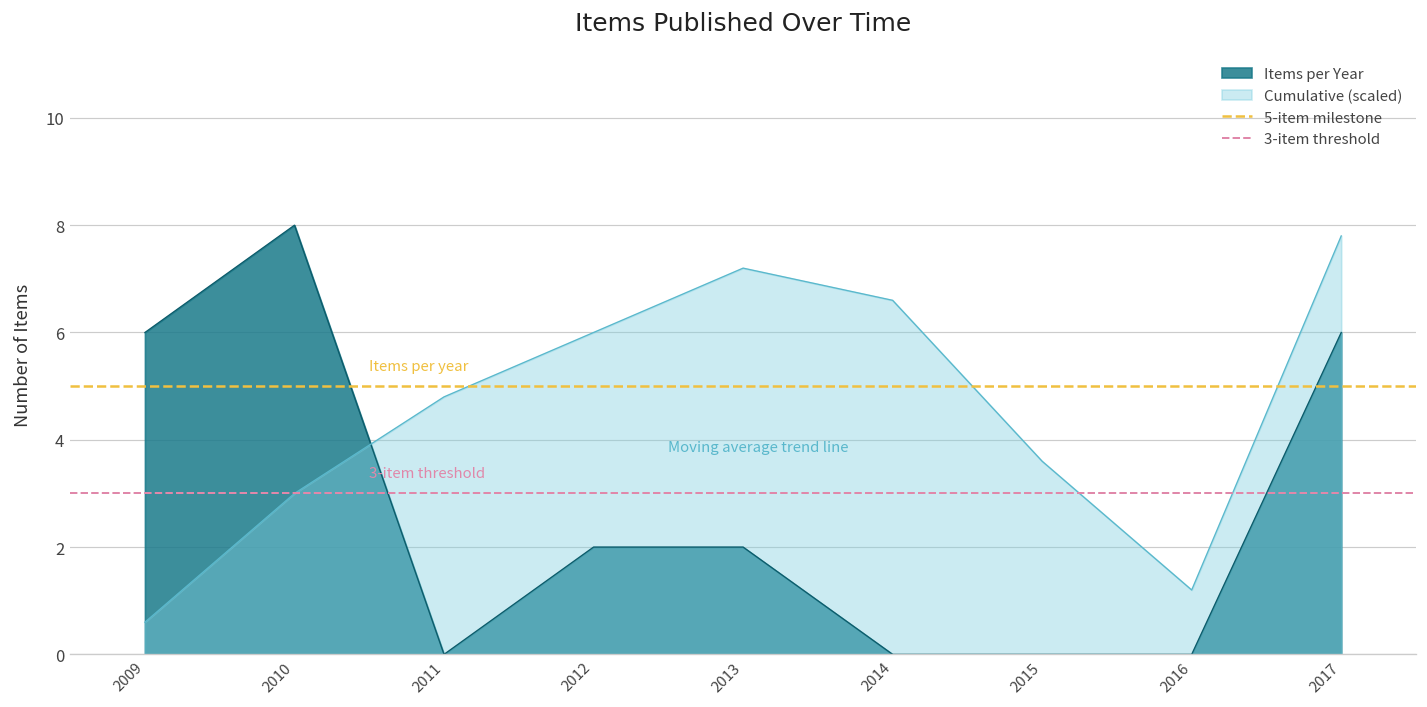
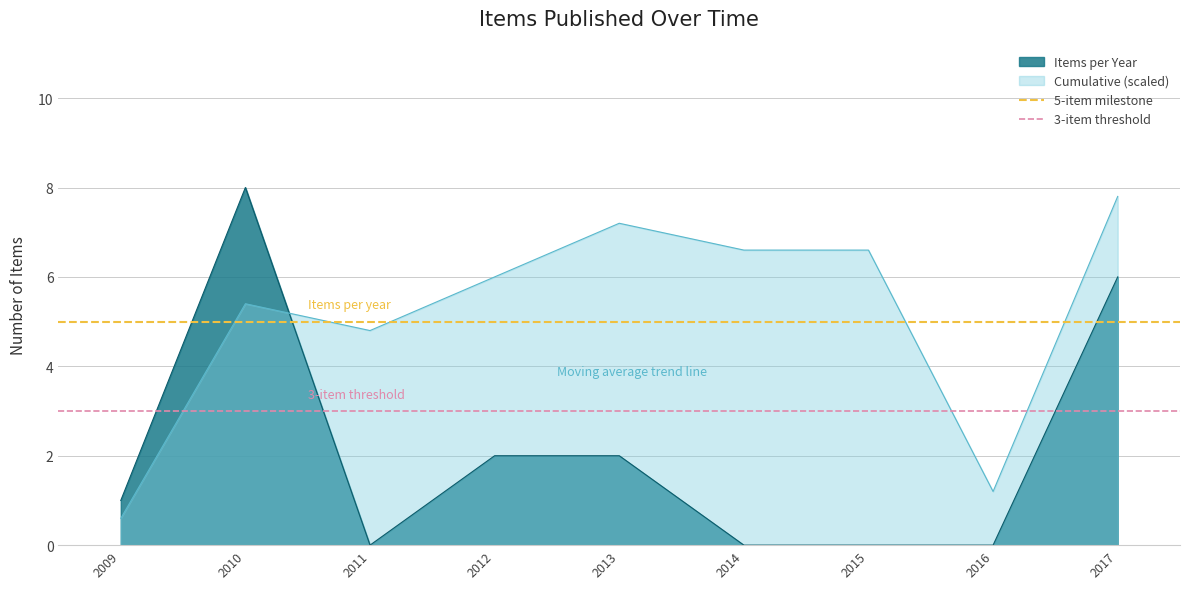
Items per Year, 2009: 6 -> 1
Cumulative (scaled), 2010: 3.0 -> 5.4
Cumulative (scaled), 2015: 3.6 -> 6.6
